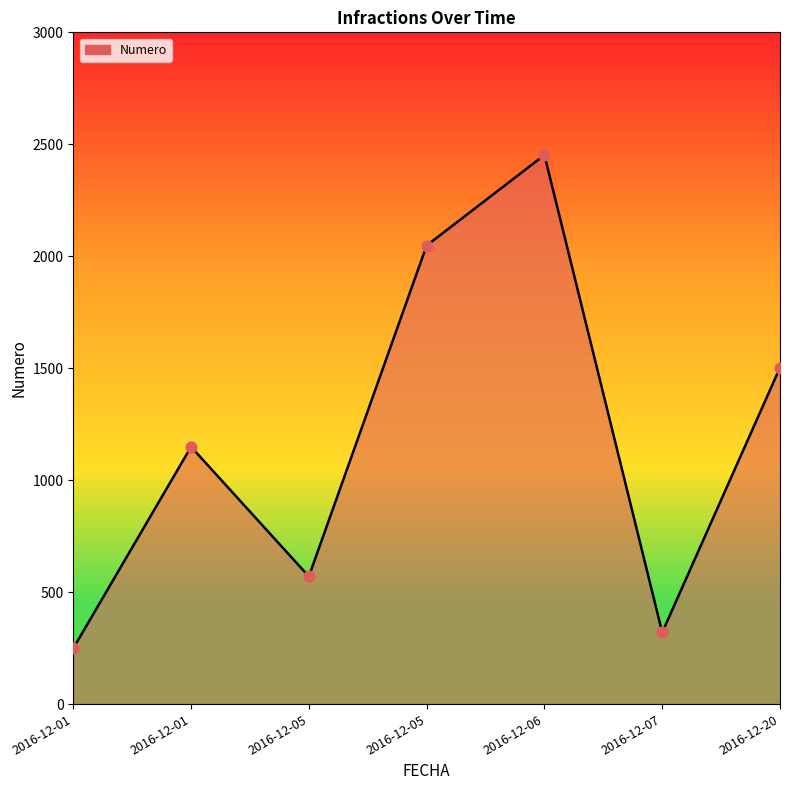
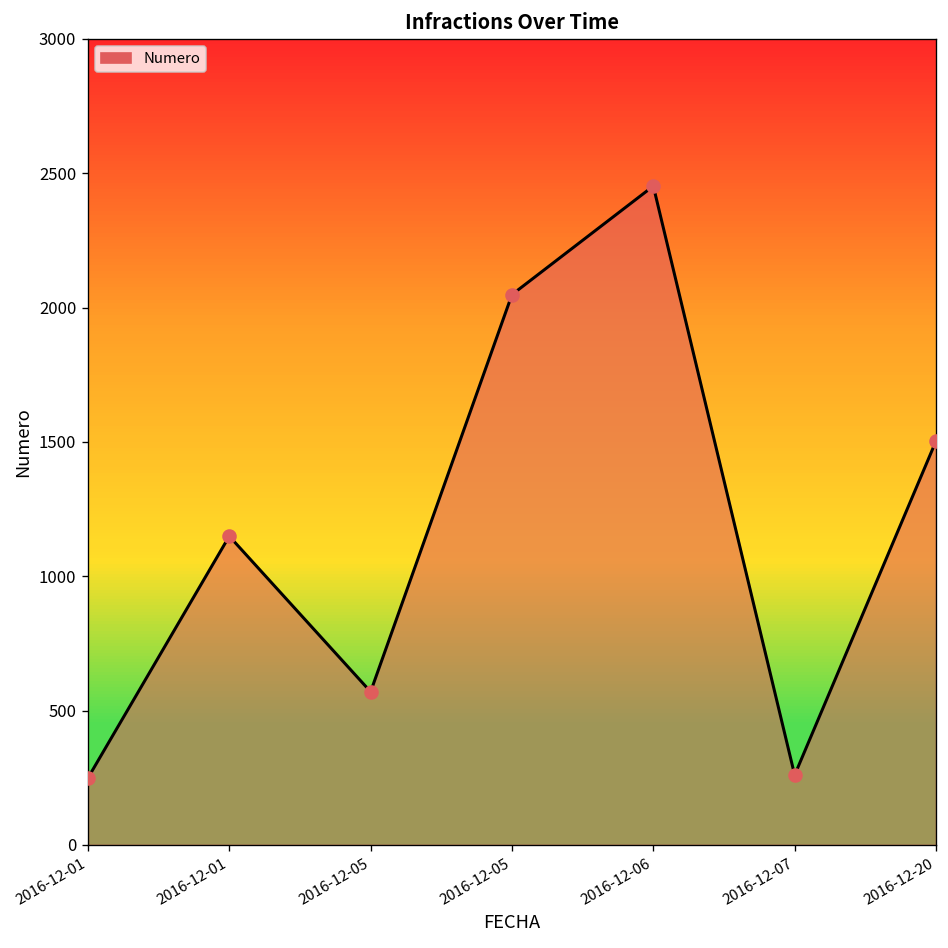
2016-12-07: 320 -> 260
